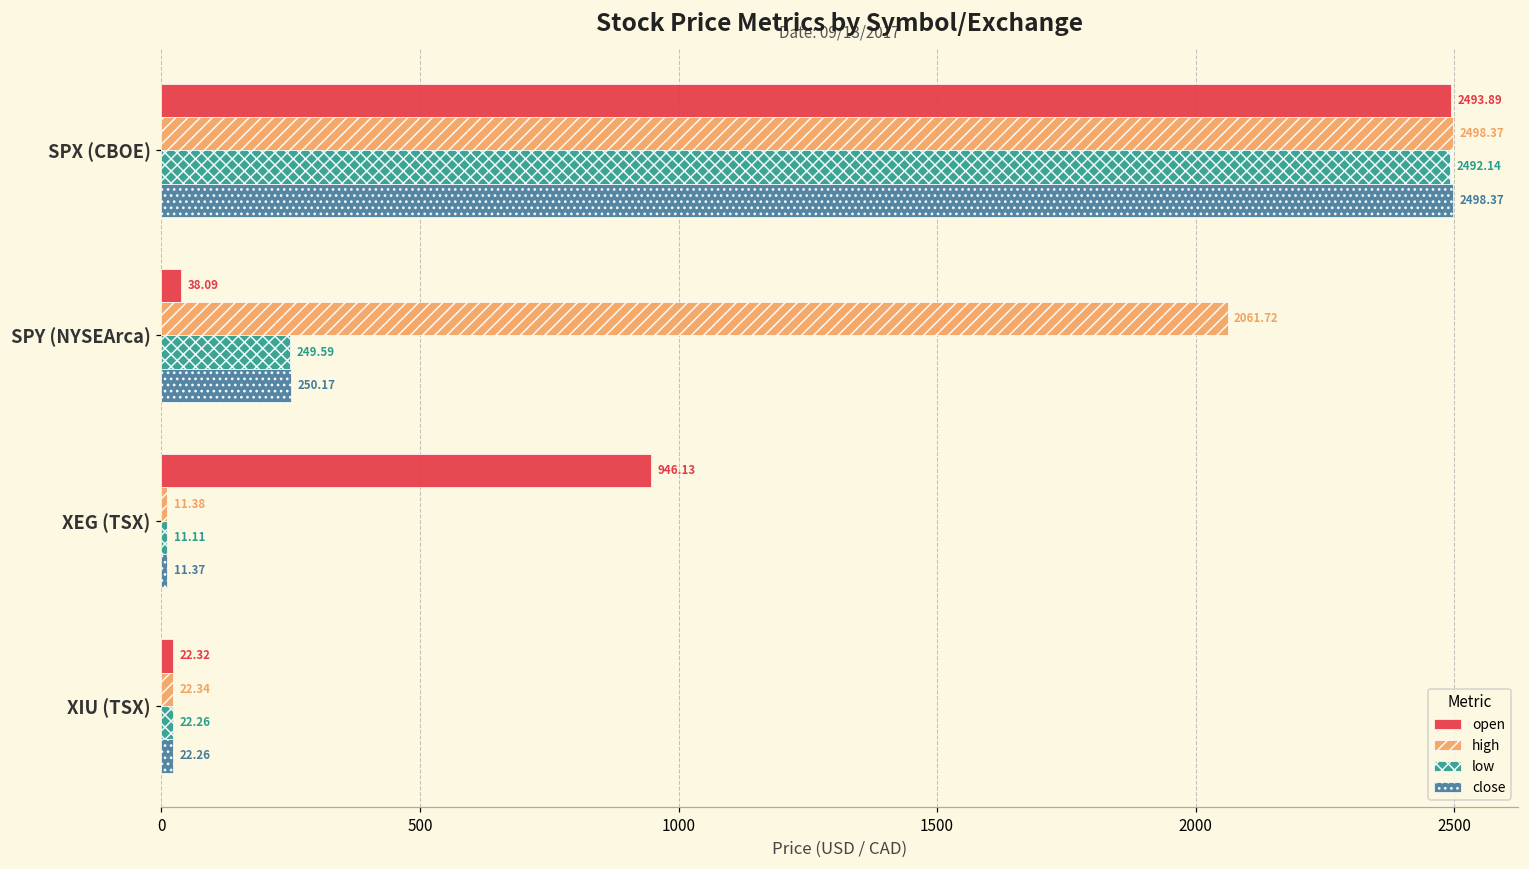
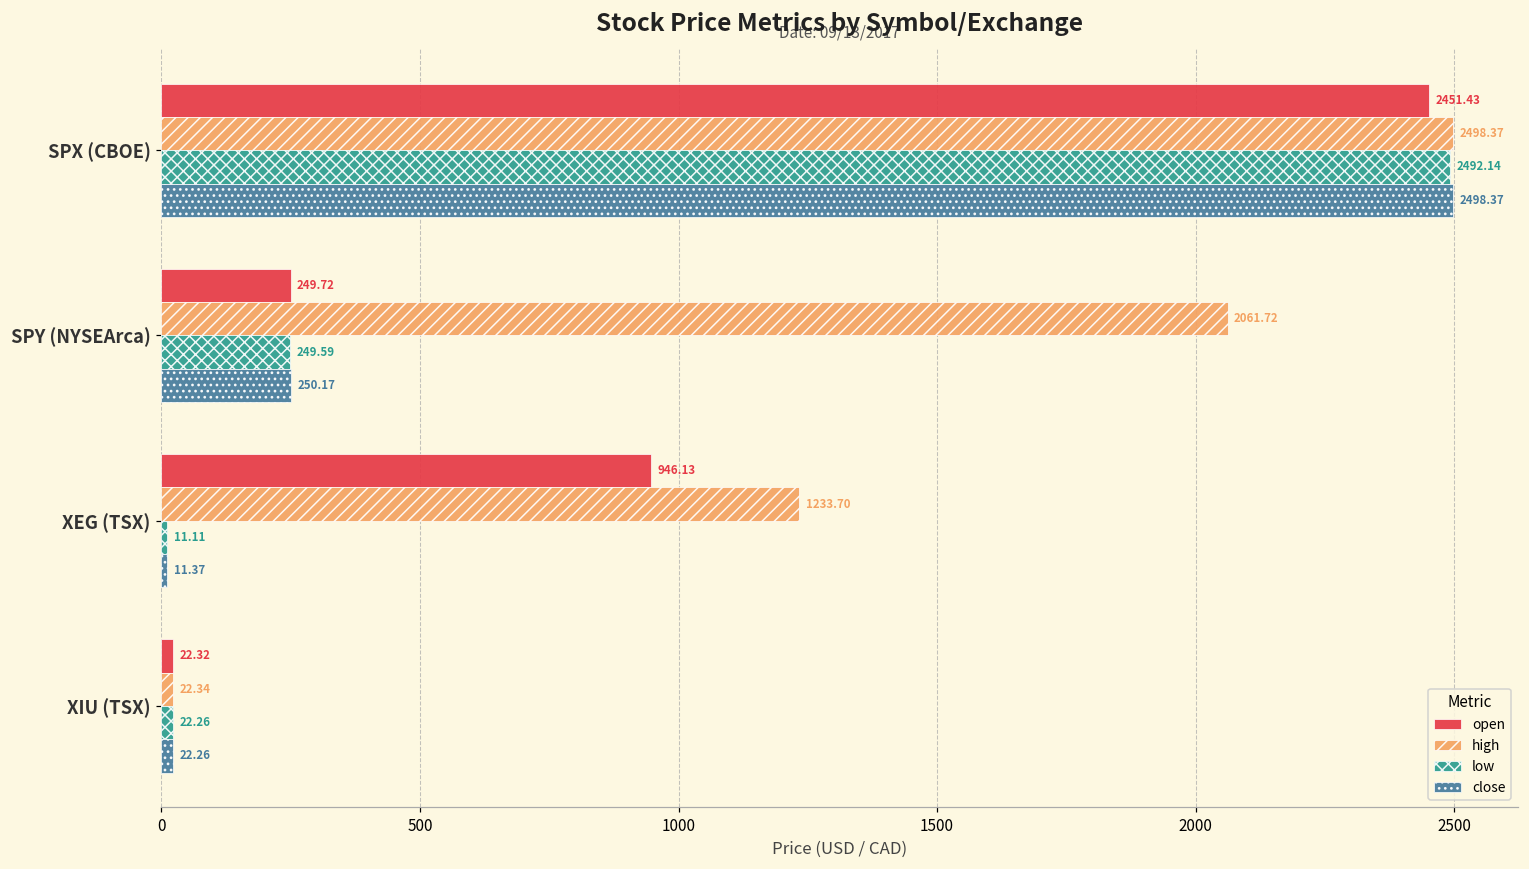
open, SPX (CBOE): 2493.89 -> 2451.43
open, SPY (NYSEArca): 38.09 -> 249.72
high, XEG (TSX): 11.38 -> 1233.70
